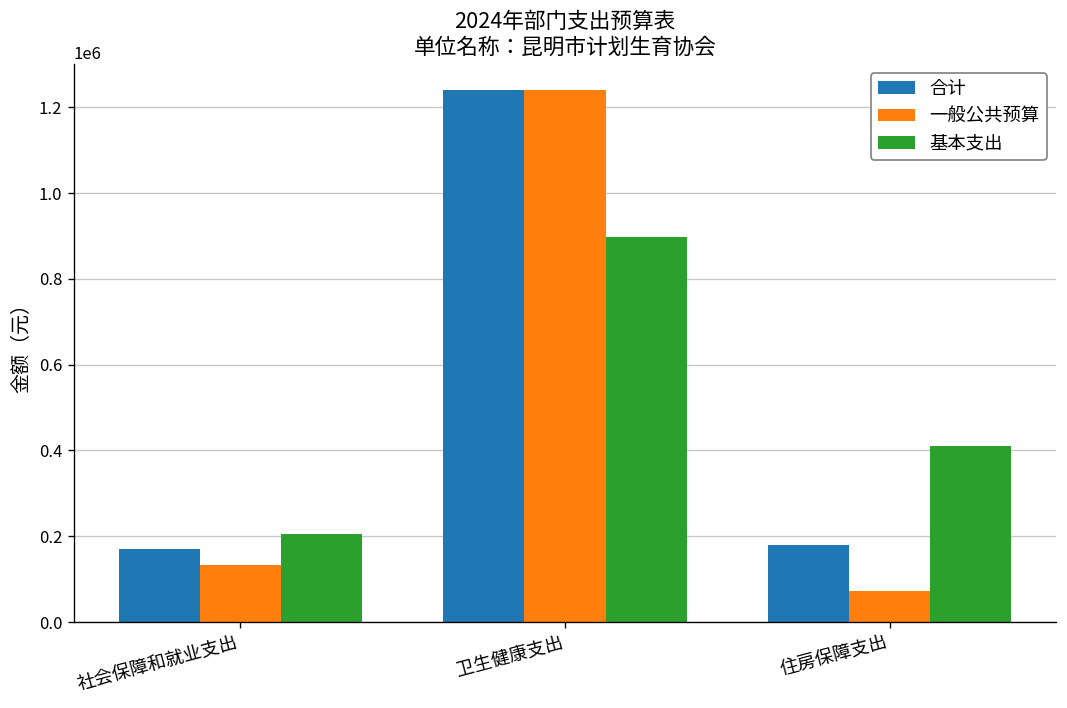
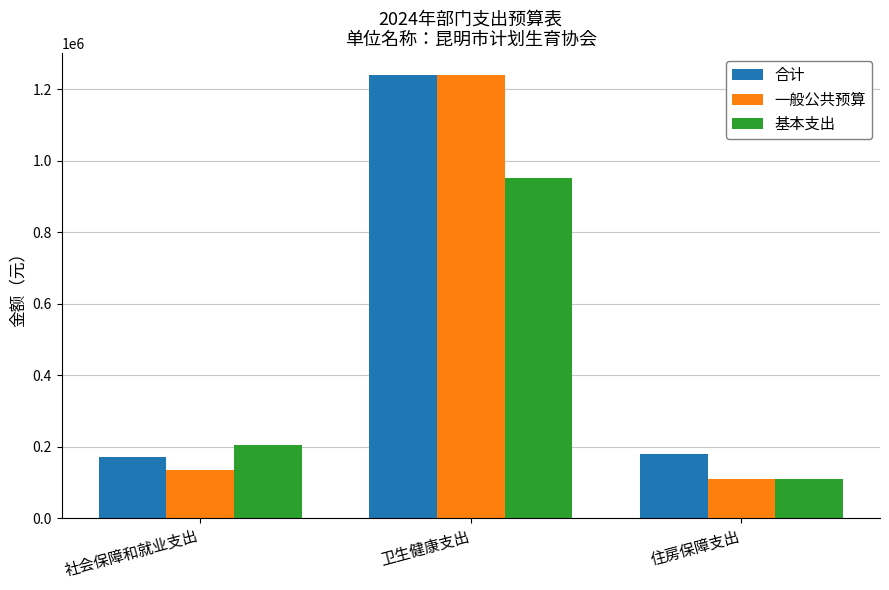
基本支出, 卫生健康支出: 900000 -> 950000
一般公共预算, 住房保障支出: 70000 -> 110000
基本支出, 住房保障支出: 410000 -> 110000
